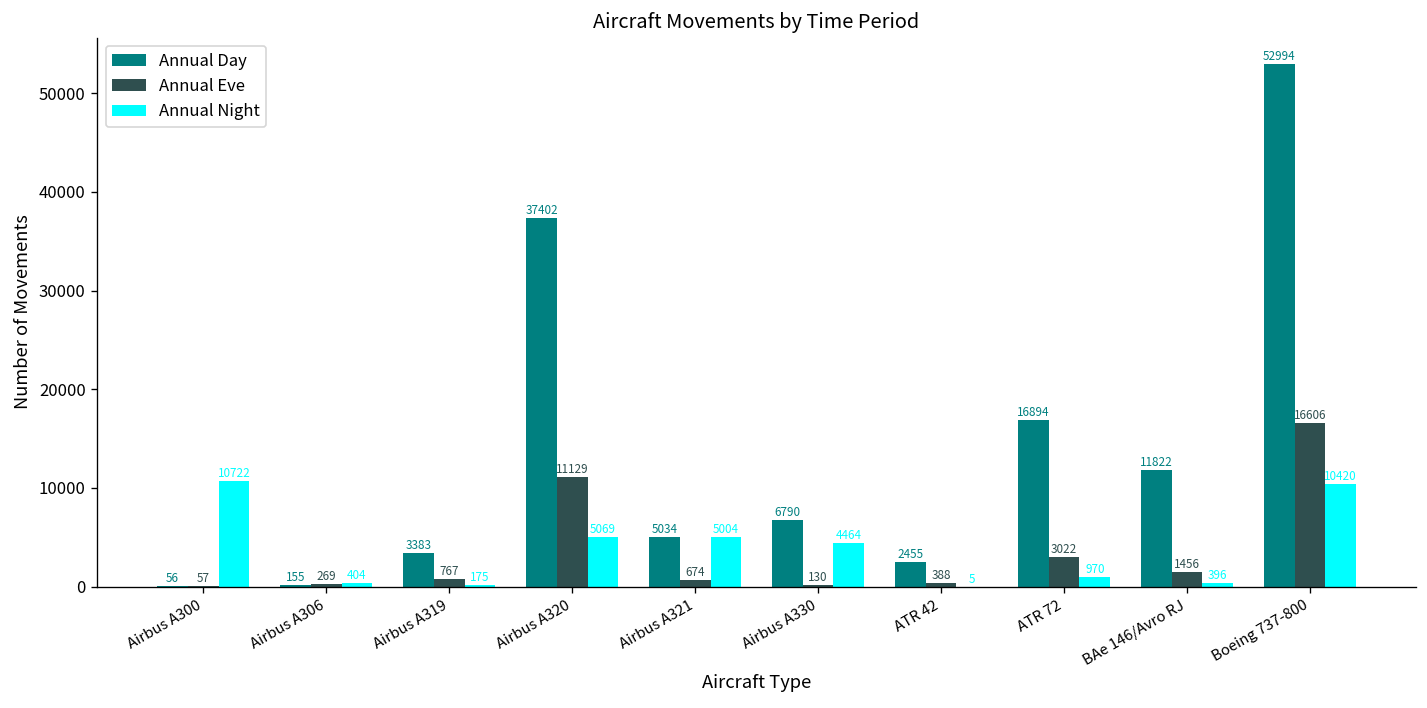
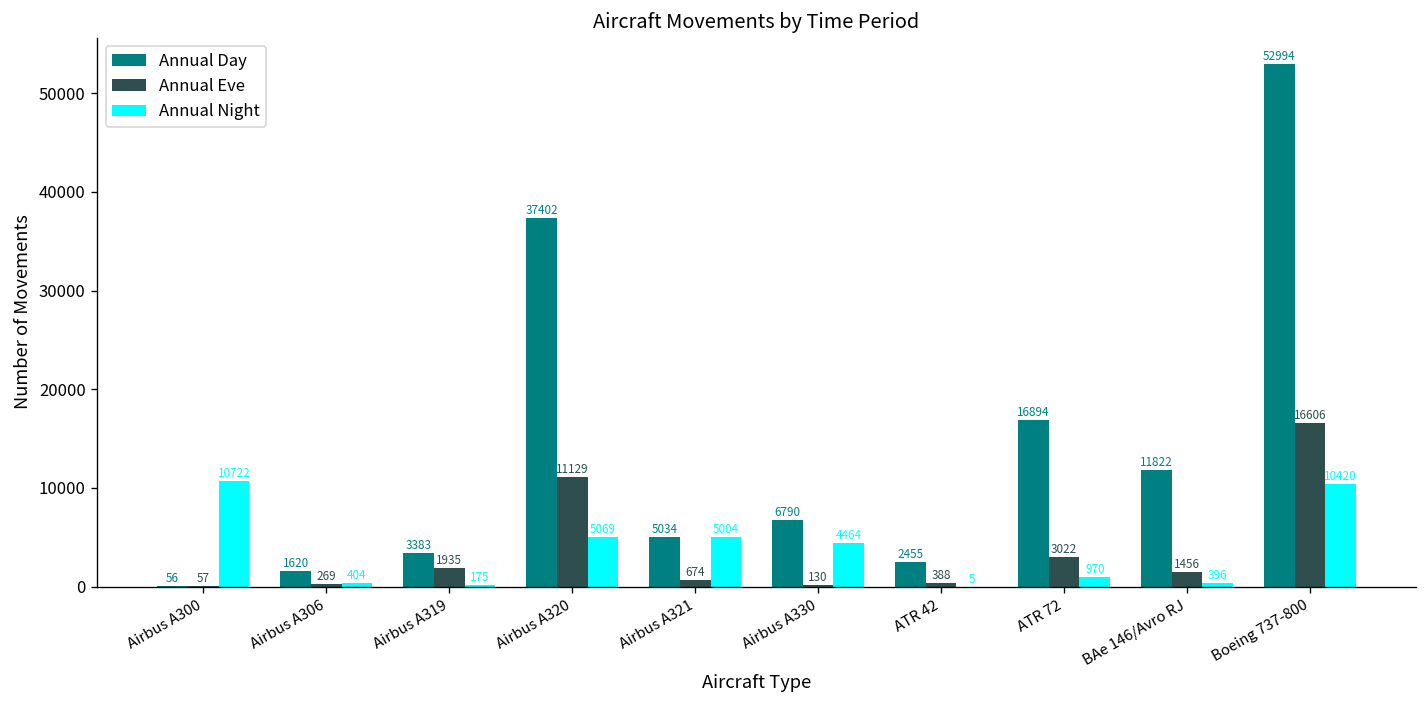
Annual Day, Airbus A306: 155 -> 1620
Annual Eve, Airbus A319: 767 -> 1935
